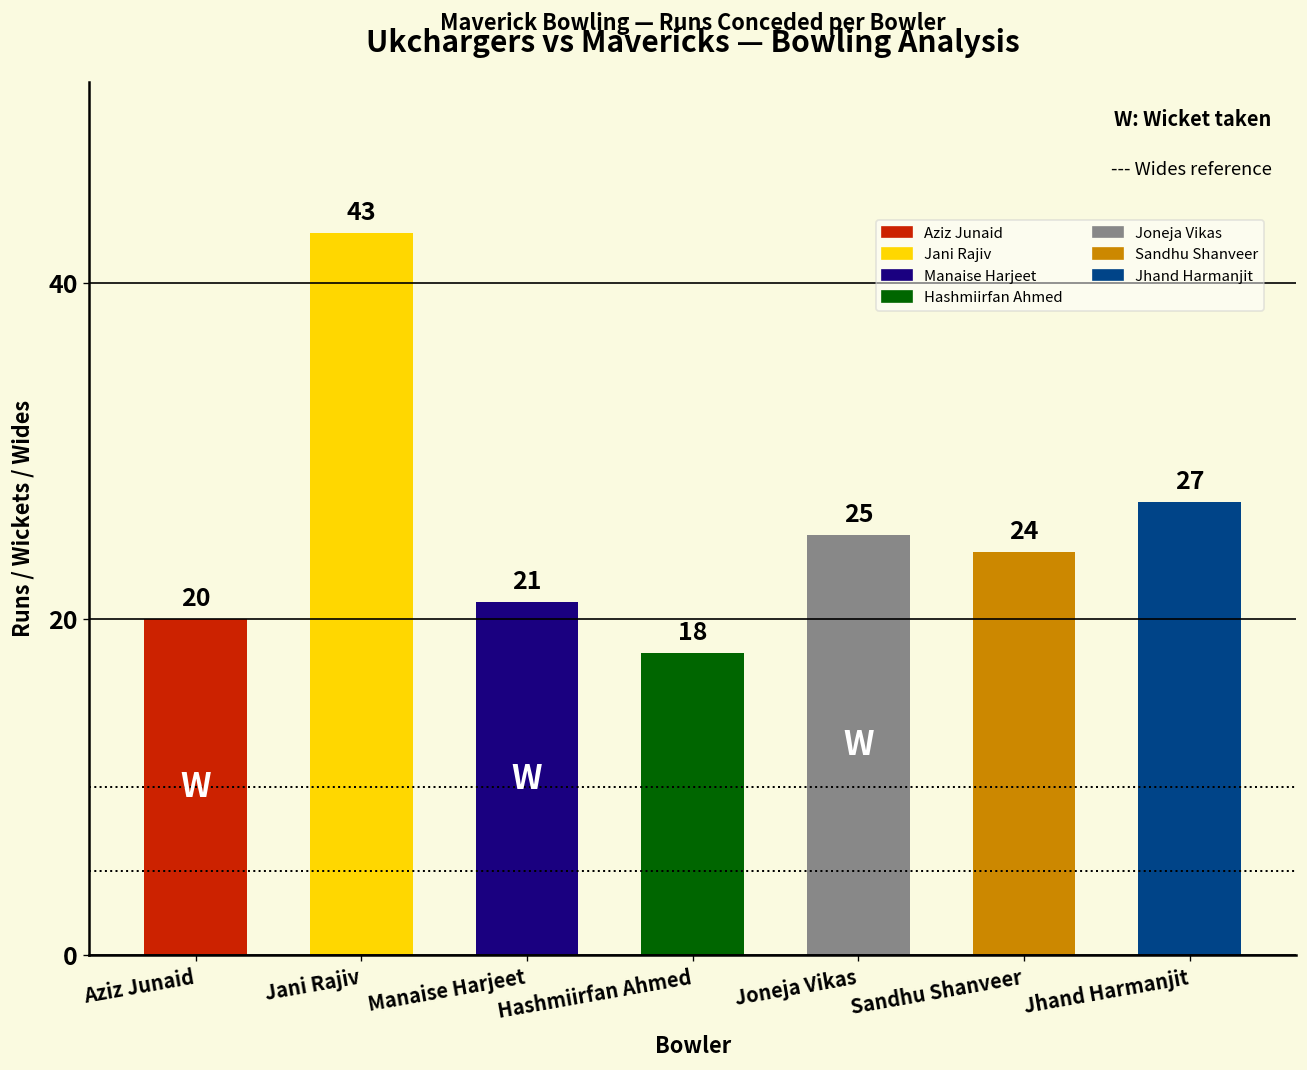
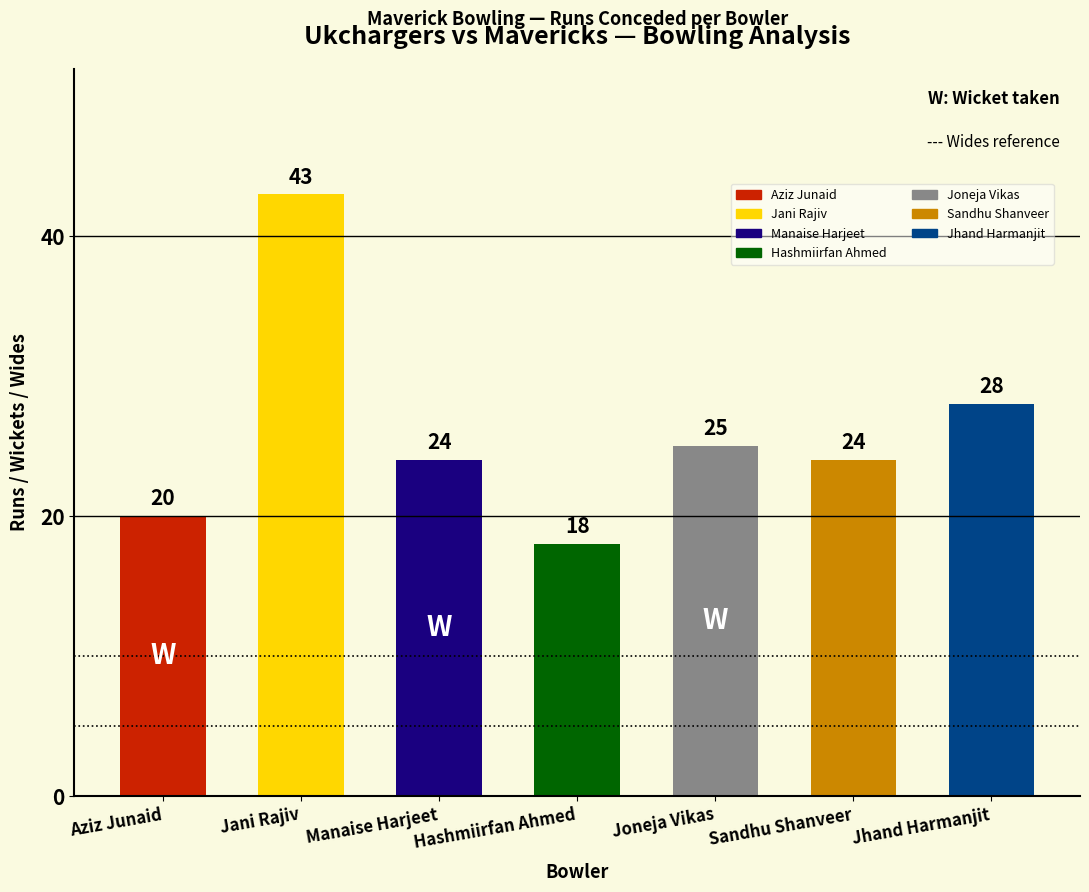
Manaise Harjeet: 21 -> 24
Jhand Harmanjit: 27 -> 28
